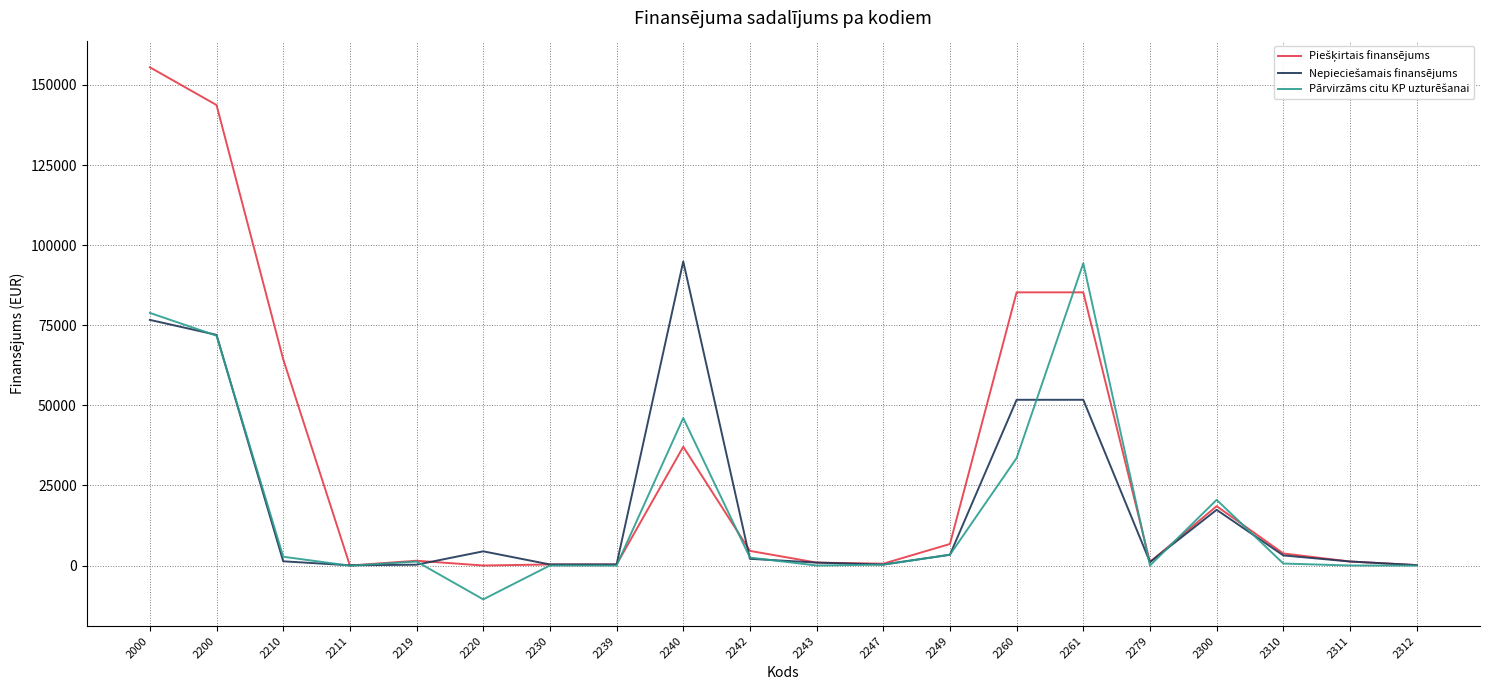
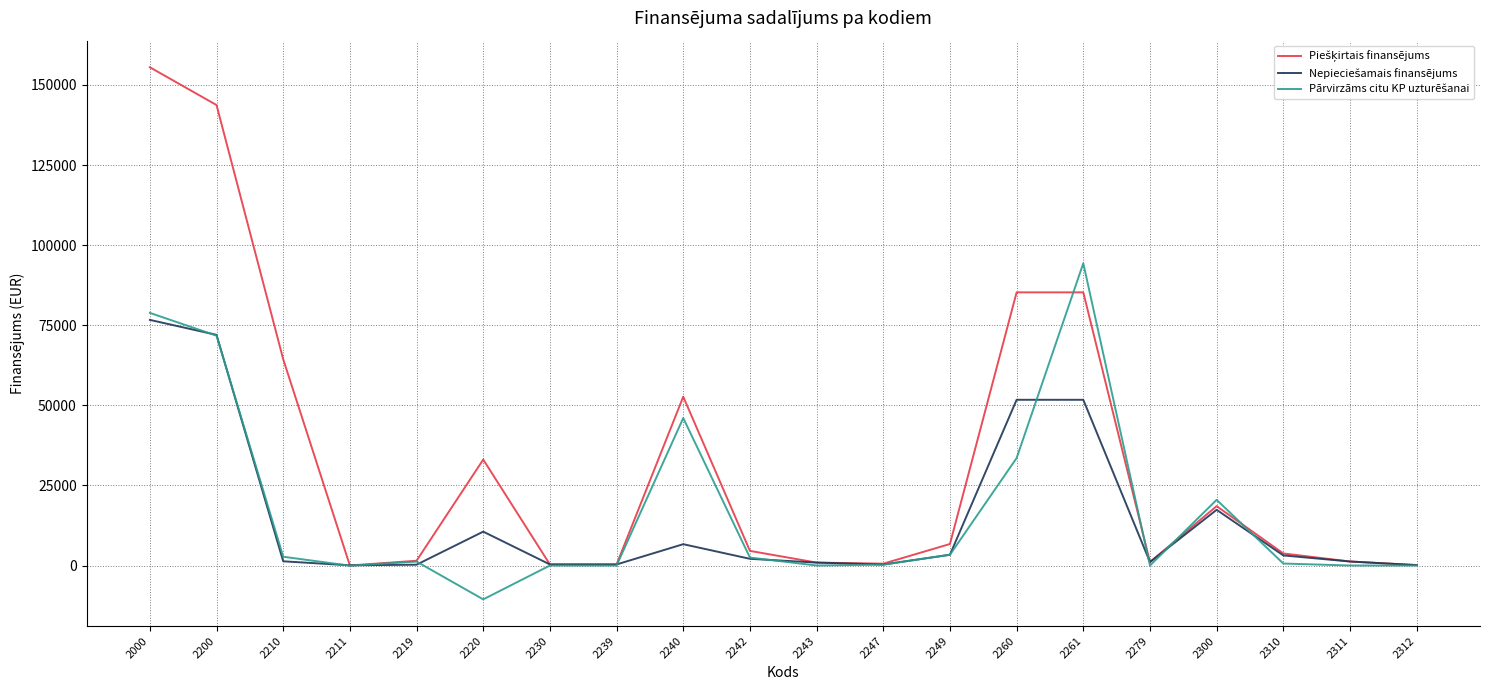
Piešķirtais finansējums, 2220: 0 -> 33000
Nepieciešamais finansējums, 2220: 4000 -> 11000
Piešķirtais finansējums, 2240: 37000 -> 53000
Nepieciešamais finansējums, 2240: 95000 -> 7000
